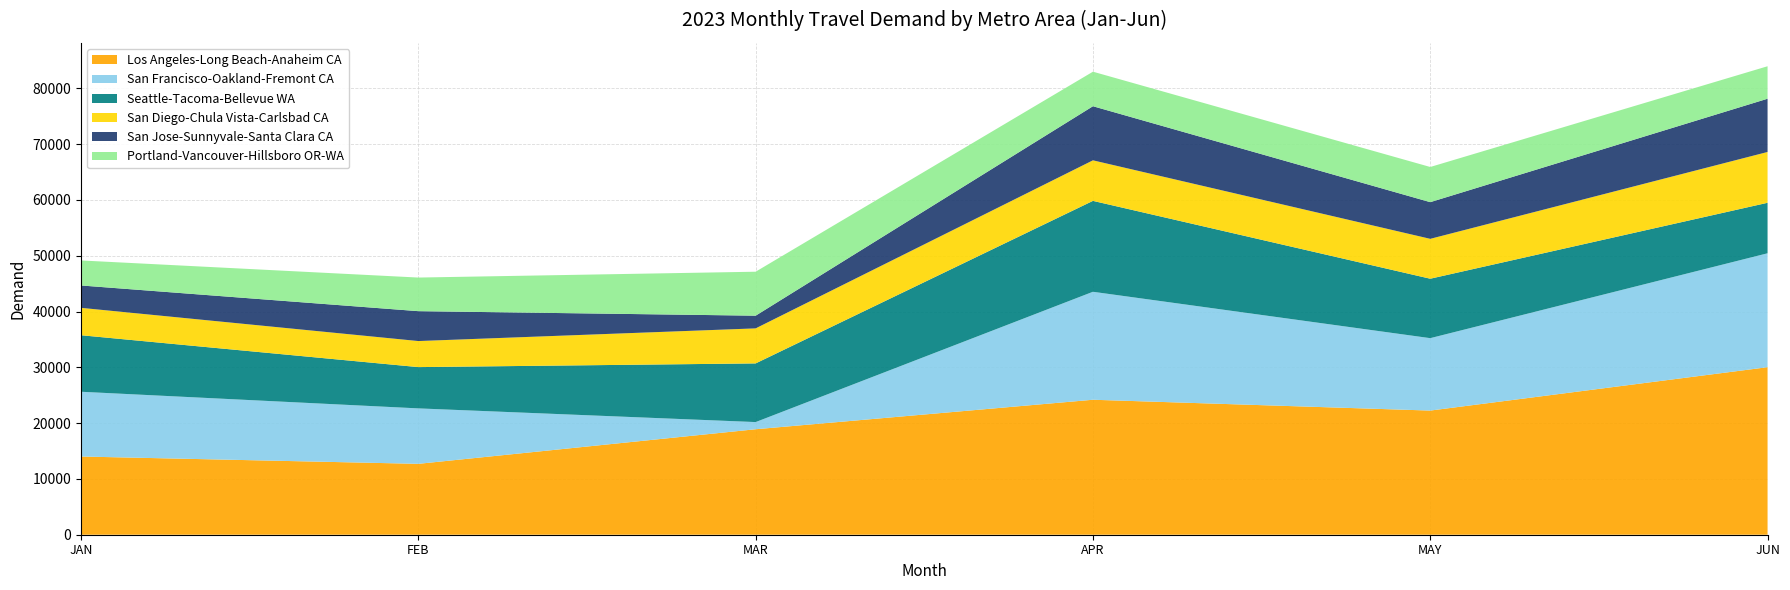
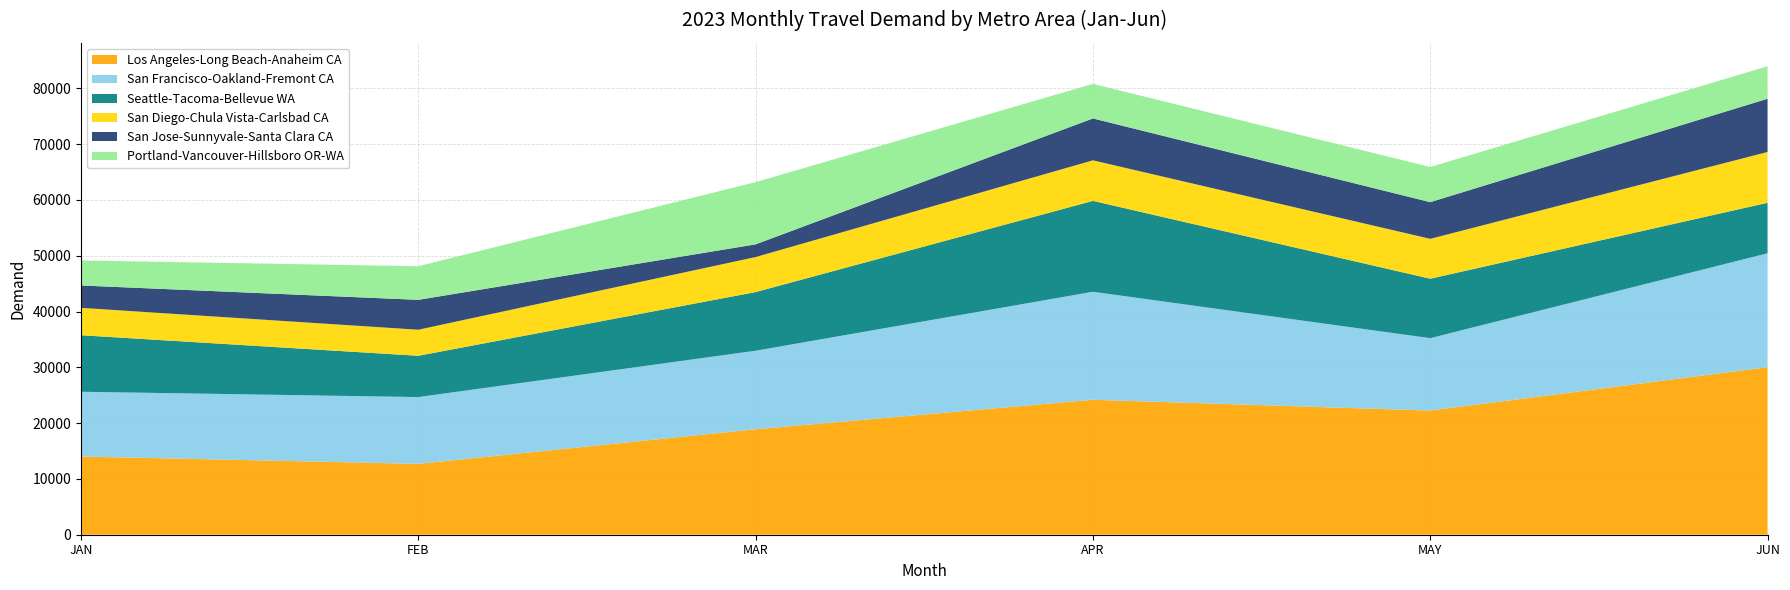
San Francisco-Oakland-Fremont CA, FEB: 10000 -> 12000
San Francisco-Oakland-Fremont CA, MAR: 1000 -> 14000
Portland-Vancouver-Hillsboro OR-WA, MAR: 8000 -> 11000
San Jose-Sunnyvale-Santa Clara CA, APR: 10000 -> 8000
